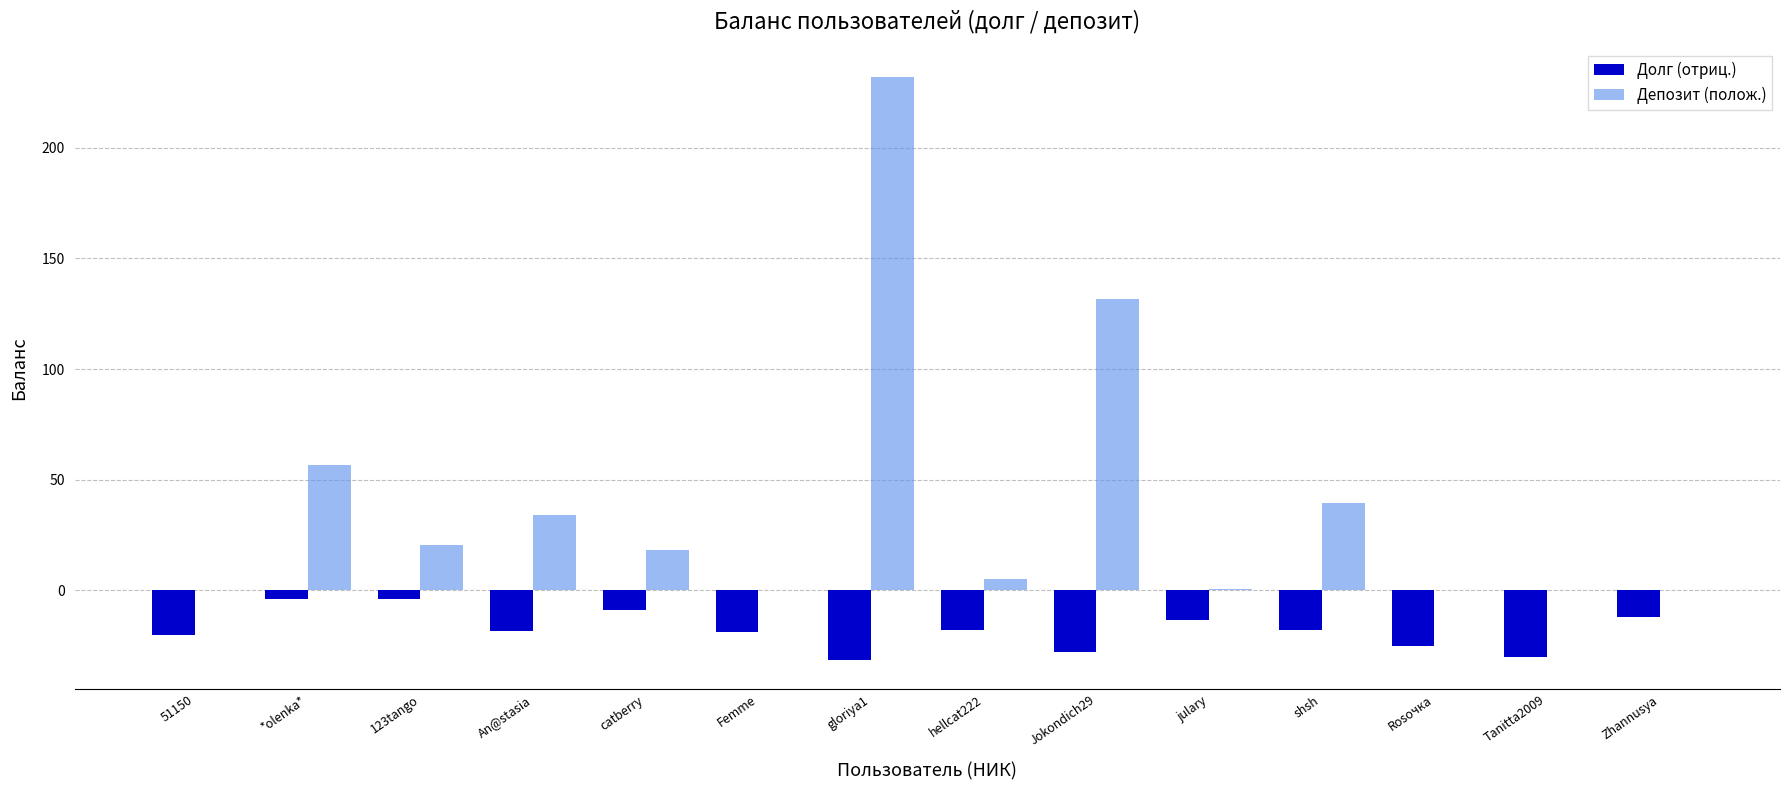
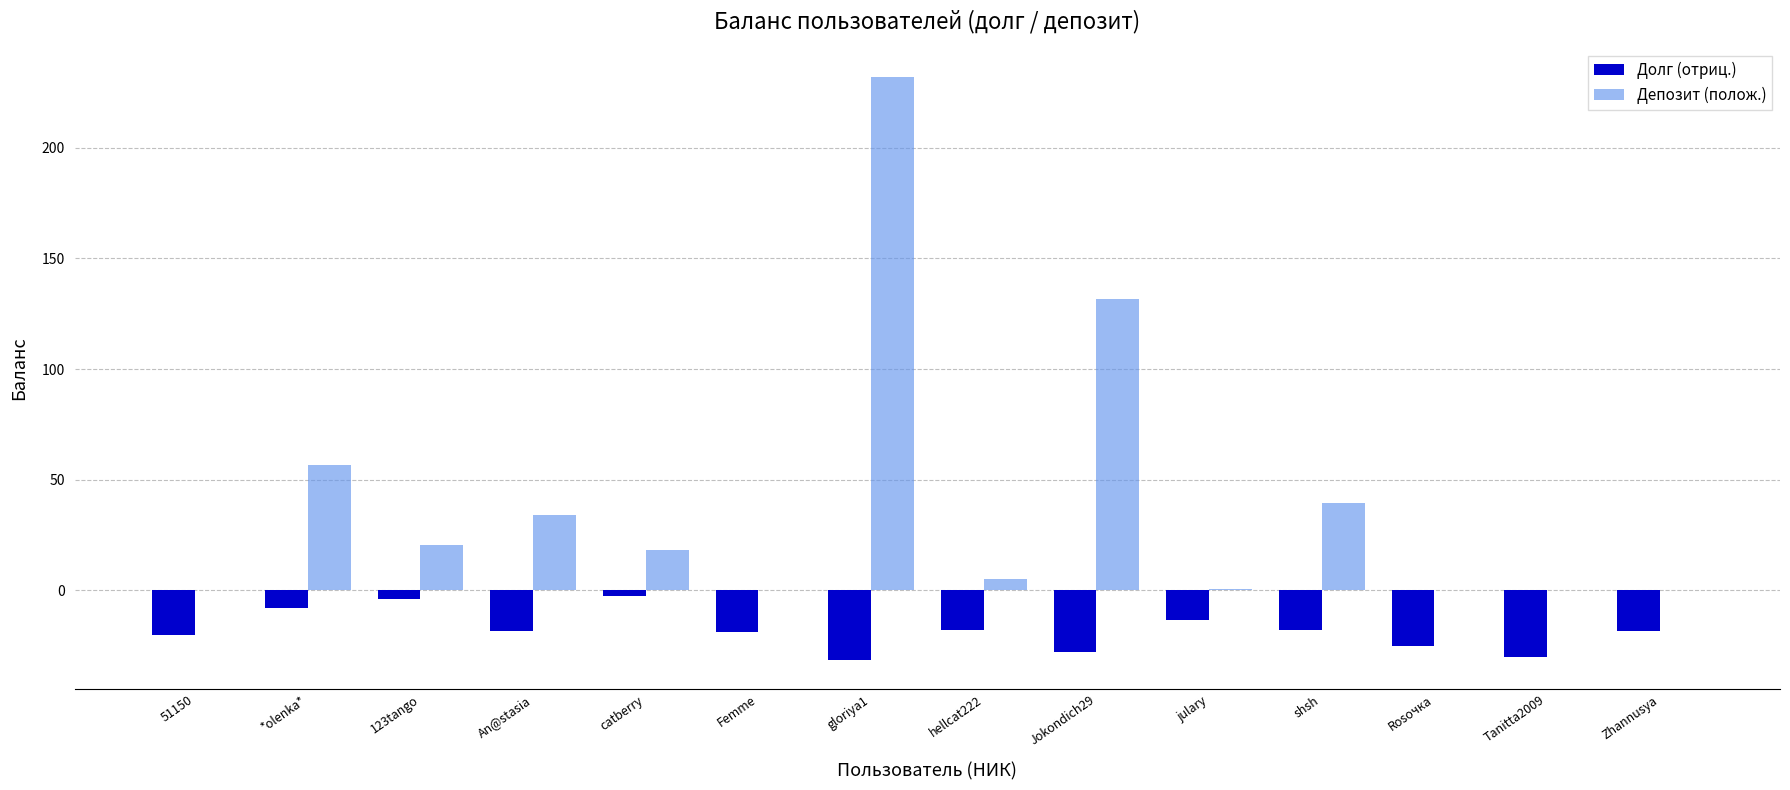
Долг (отриц.), *olenka*: -4 -> -8
Долг (отриц.), catberry: -9 -> -3
Долг (отриц.), Zhannusya: -12 -> -18
